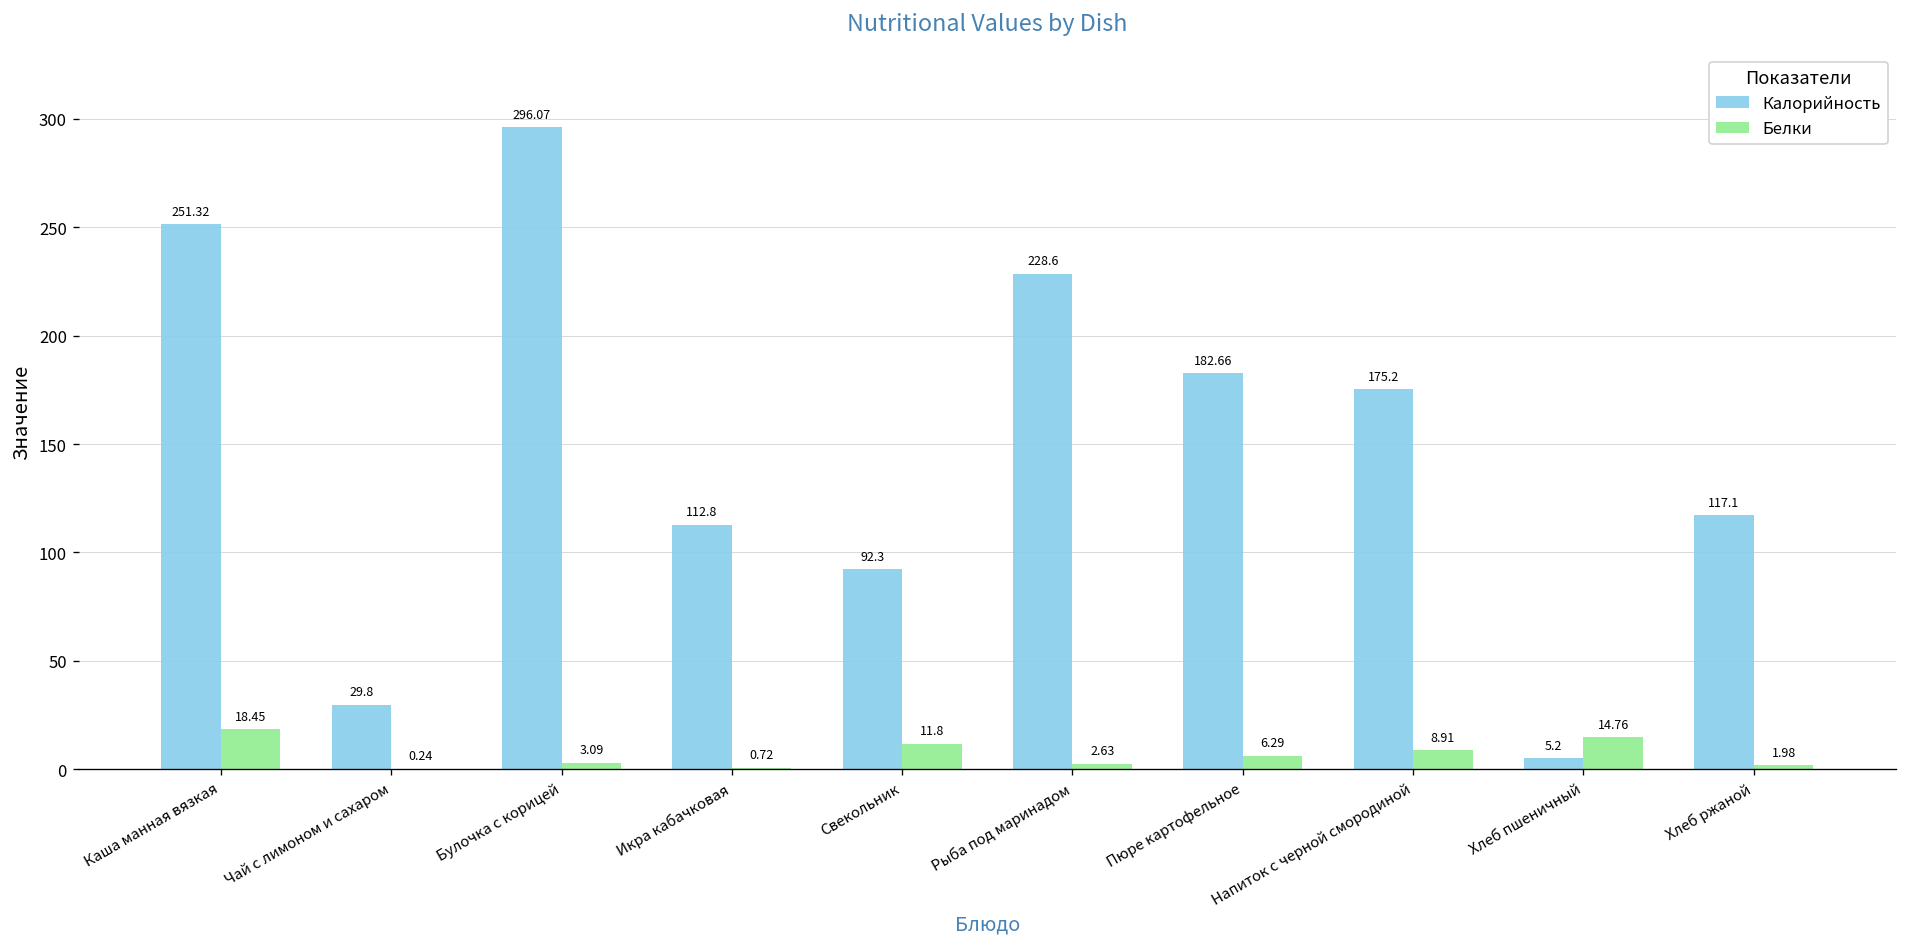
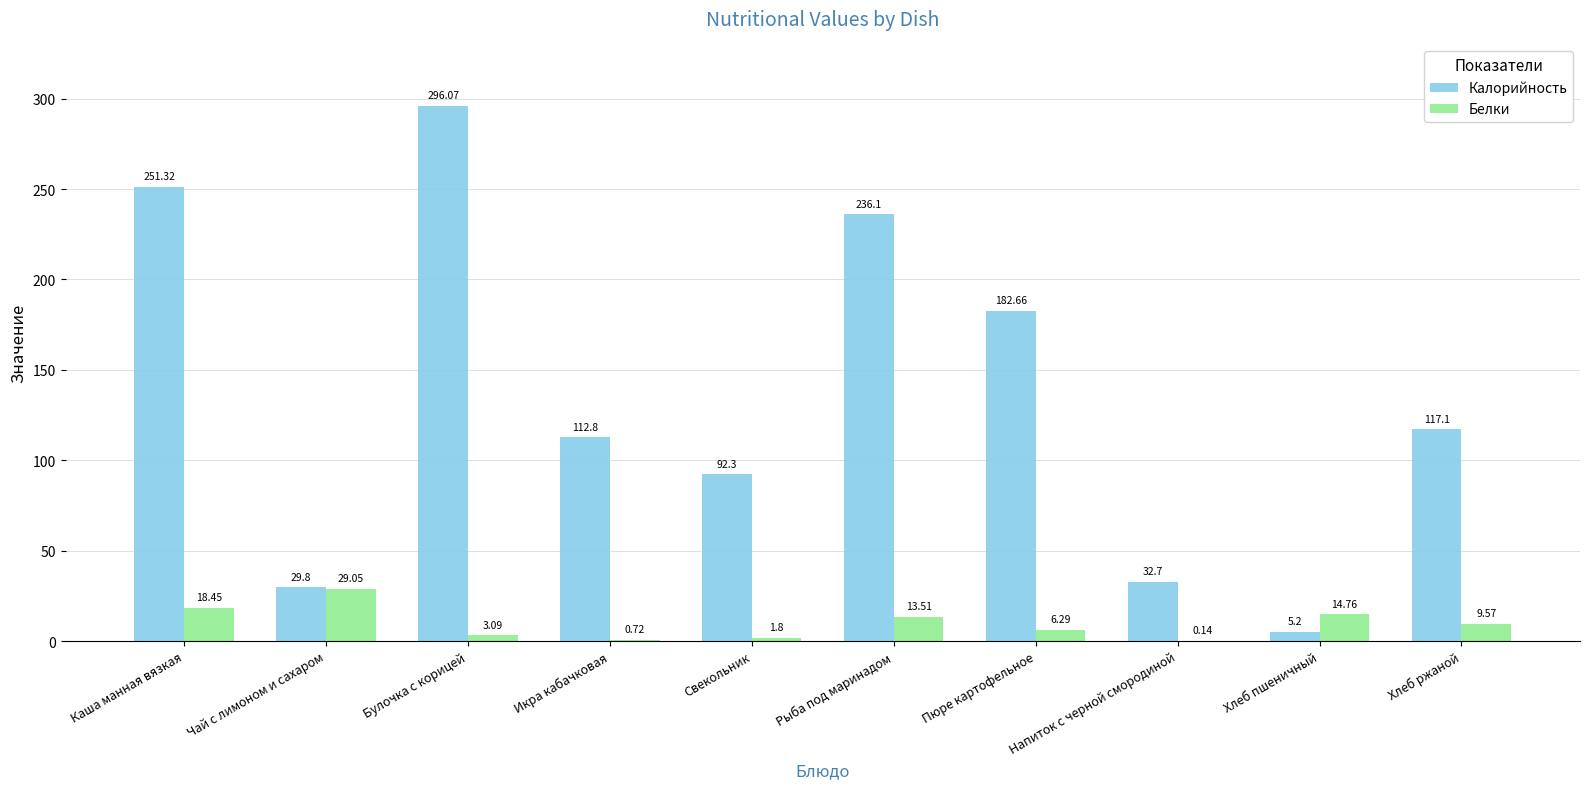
Белки, Чай с лимоном и сахаром: 0.24 -> 29.05
Белки, Свекольник: 11.8 -> 1.8
Калорийность, Рыба под маринадом: 228.6 -> 236.1
Белки, Рыба под маринадом: 2.63 -> 13.51
Калорийность, Напиток с черной смородиной: 175.2 -> 32.7
Белки, Напиток с черной смородиной: 8.91 -> 0.14
Белки, Хлеб ржаной: 1.98 -> 9.57
